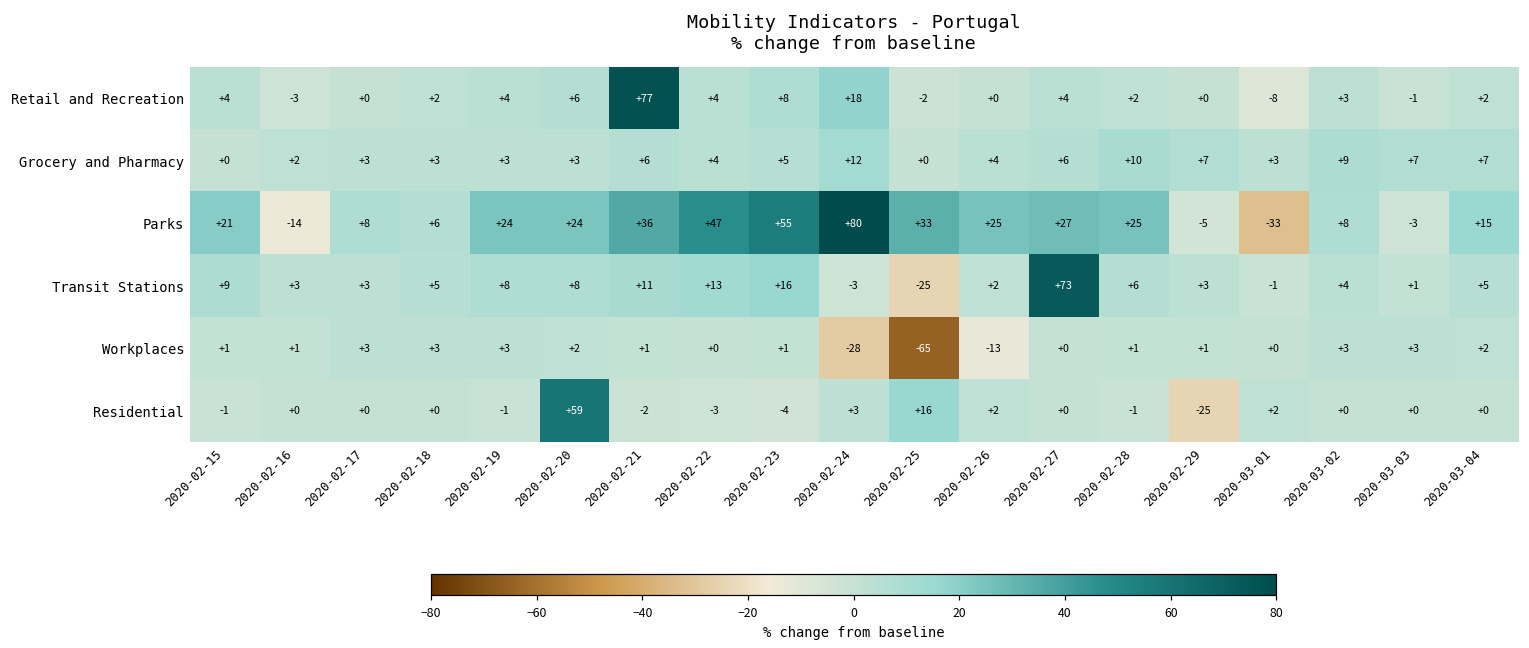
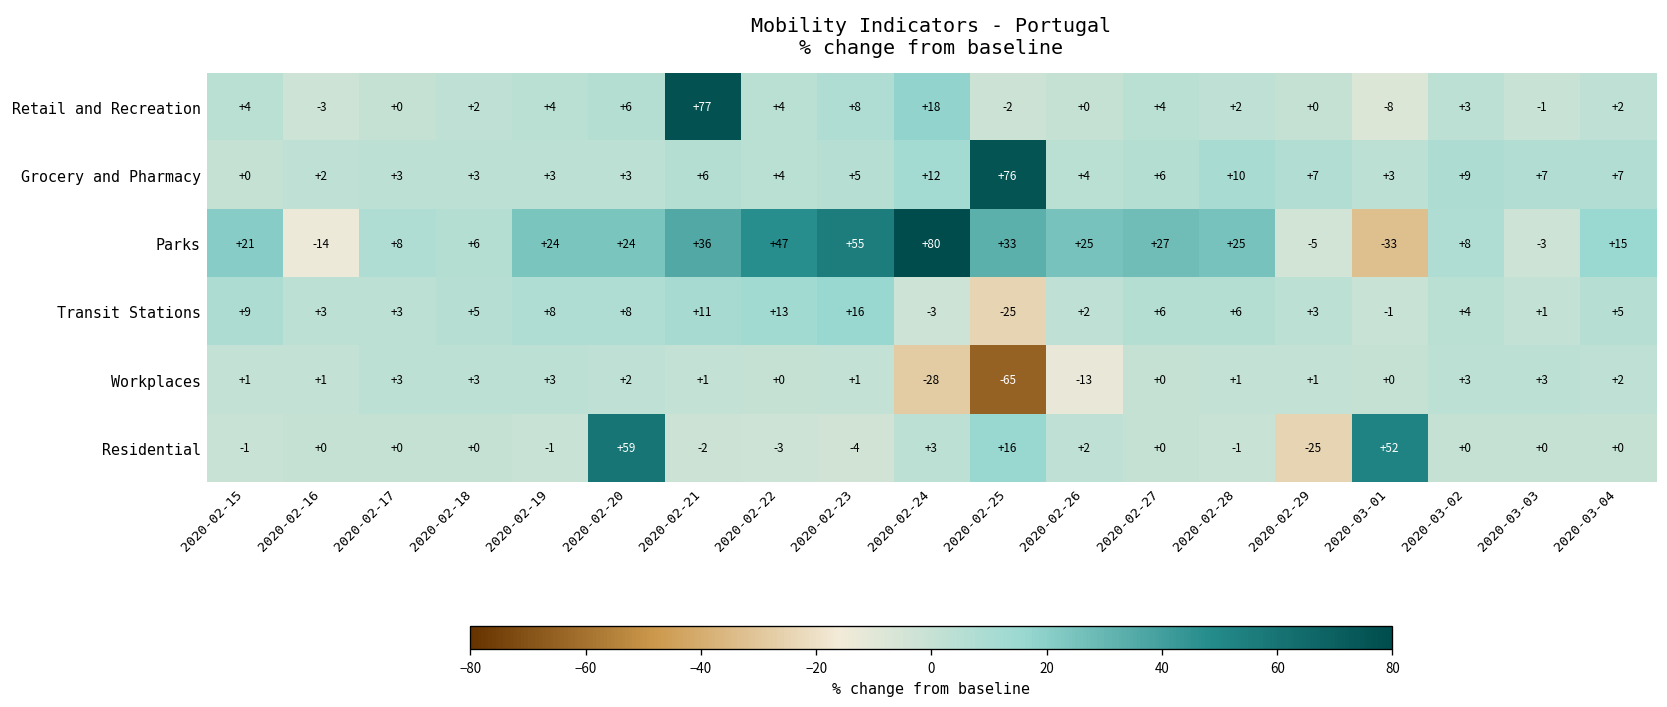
Grocery and Pharmacy, 2020-02-25: +0 -> +76
Transit Stations, 2020-02-27: +73 -> +6
Residential, 2020-03-01: +2 -> +52
